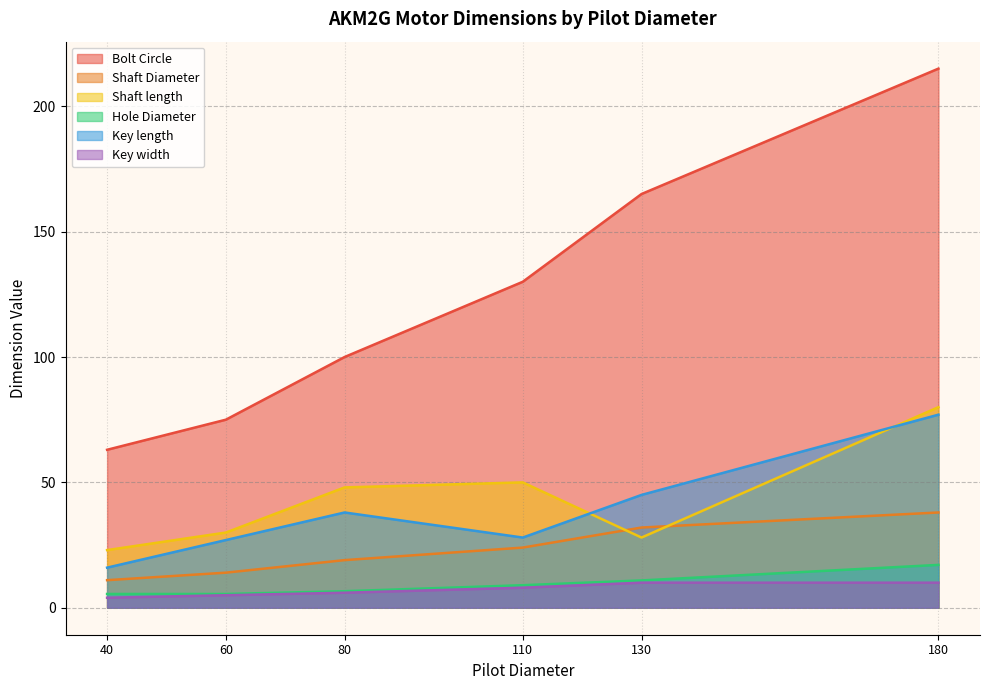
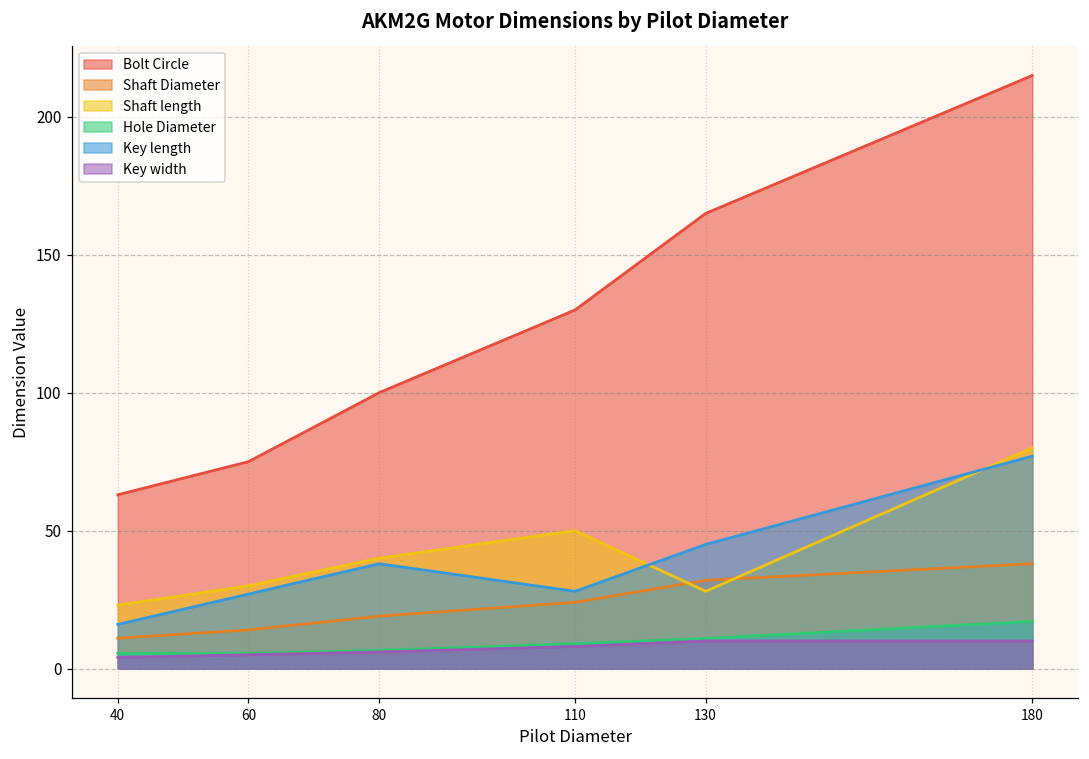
Shaft length, 80: 48 -> 40
